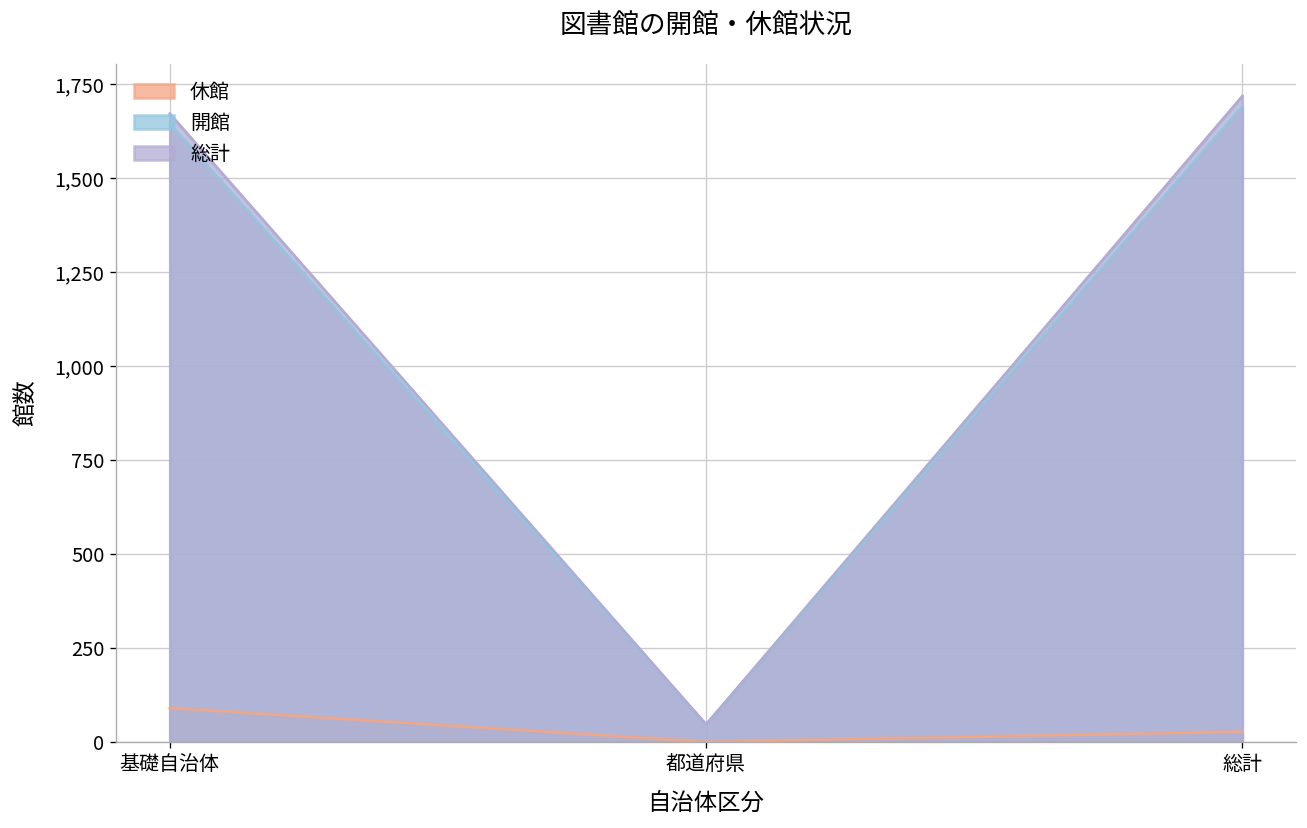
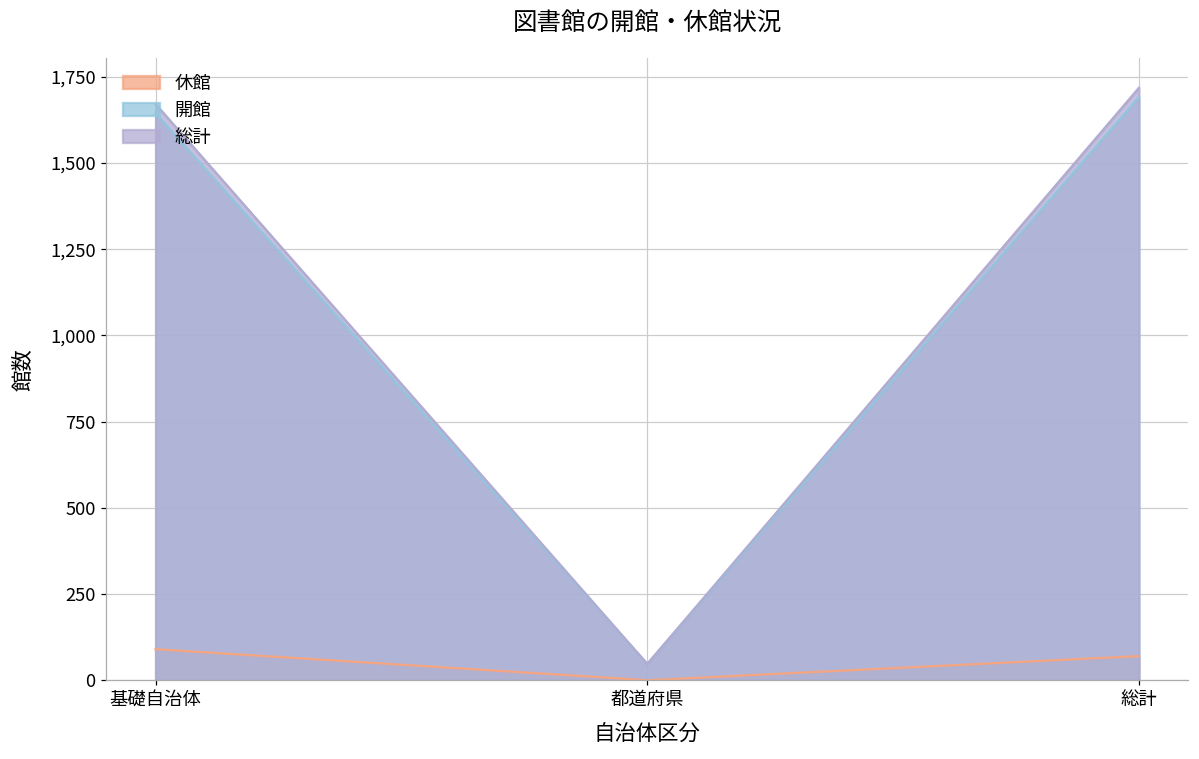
休館, 総計: 30 -> 70
